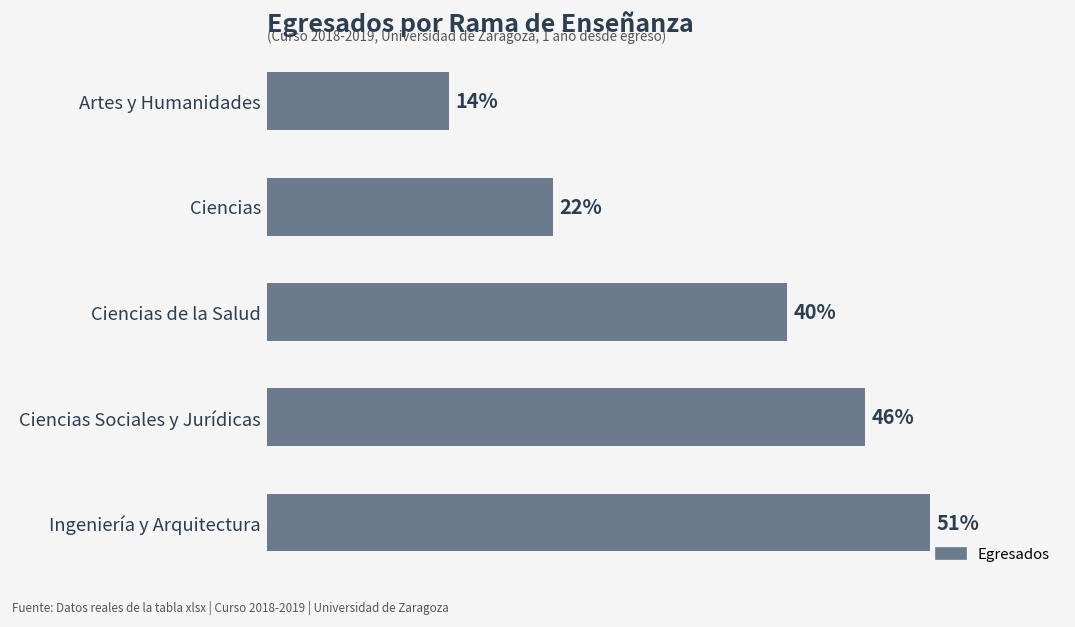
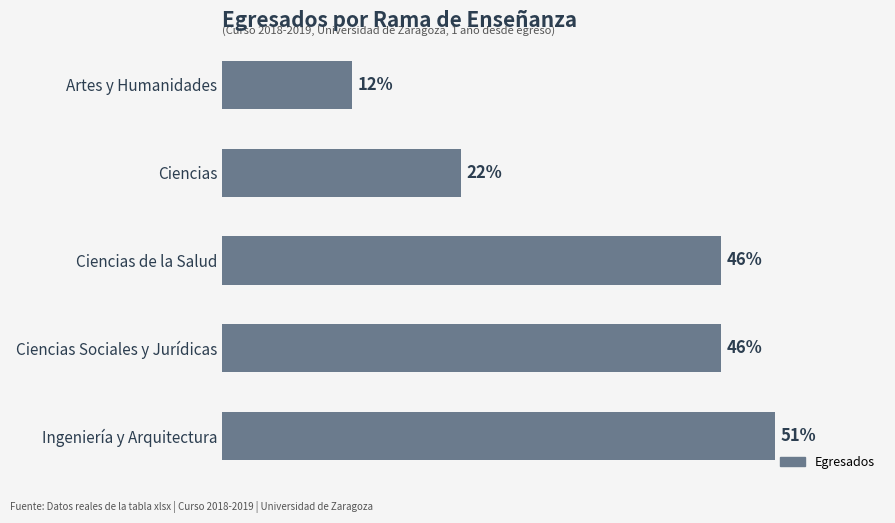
Artes y Humanidades: 14% -> 12%
Ciencias de la Salud: 40% -> 46%
